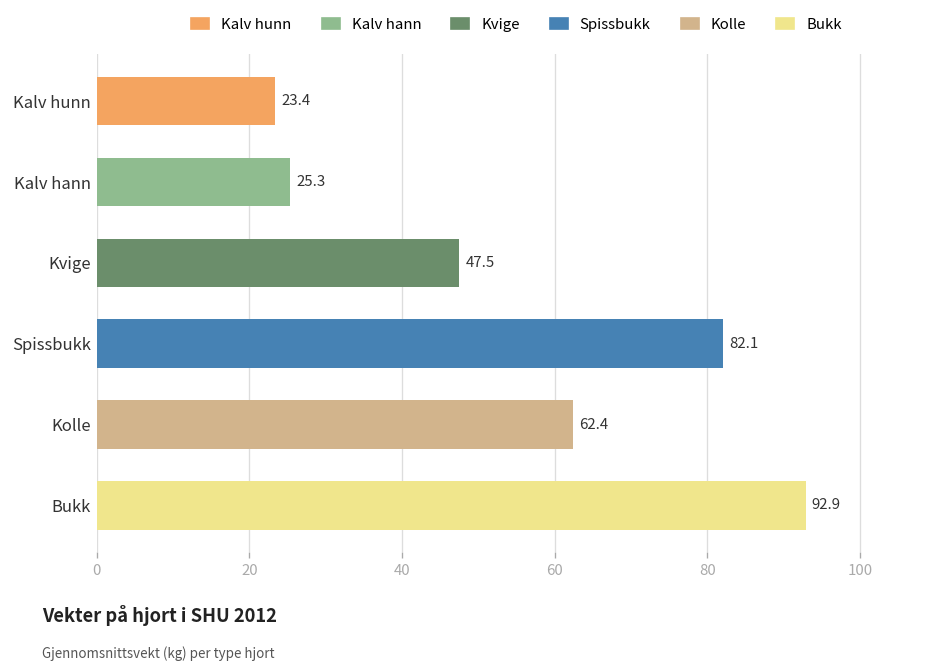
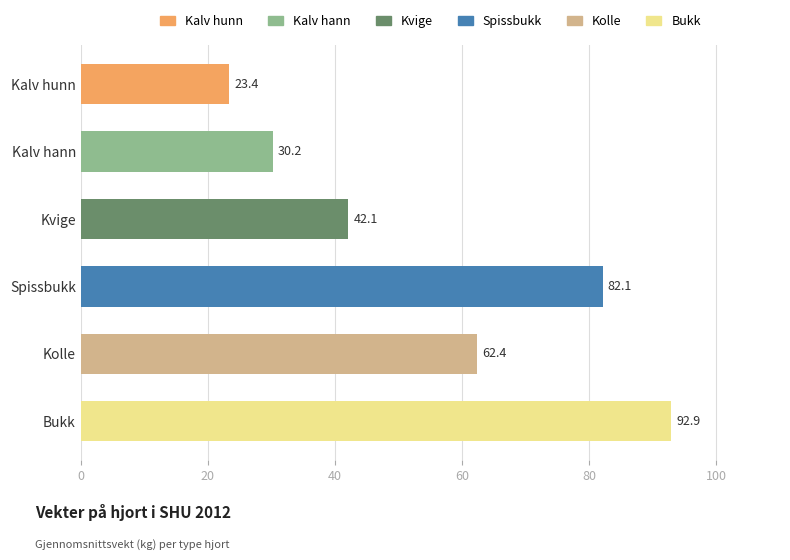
Kalv hann: 25.3 -> 30.2
Kvige: 47.5 -> 42.1
